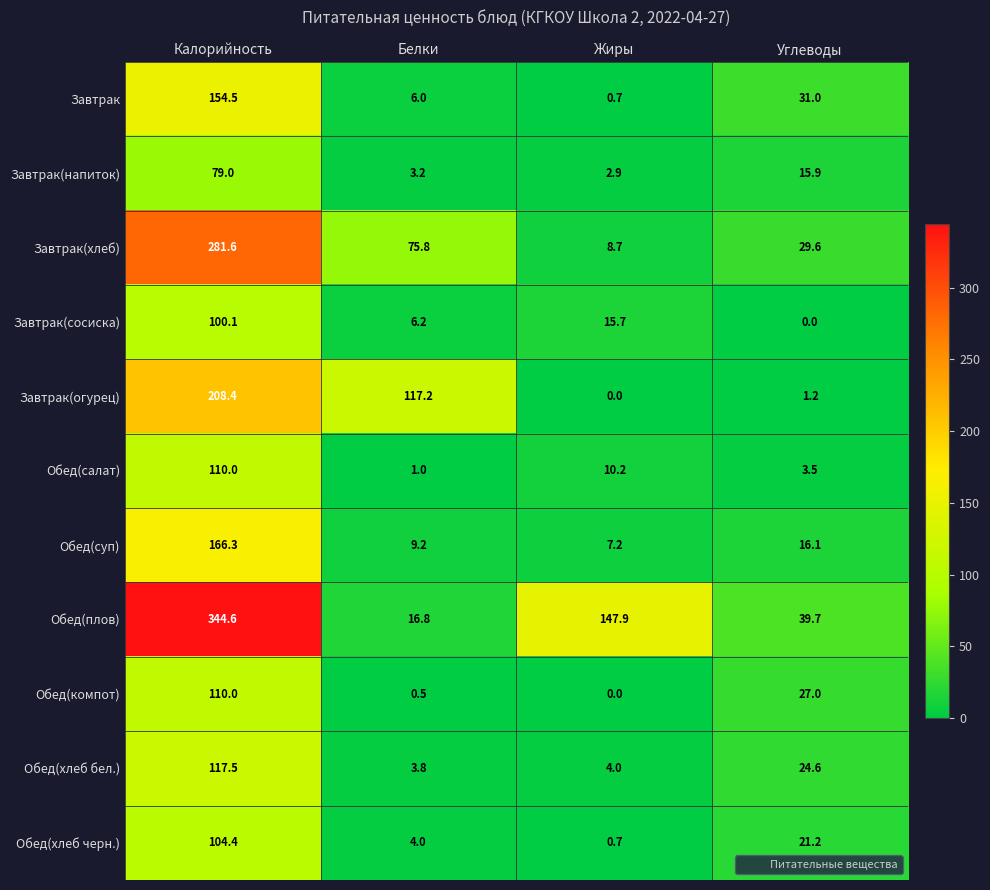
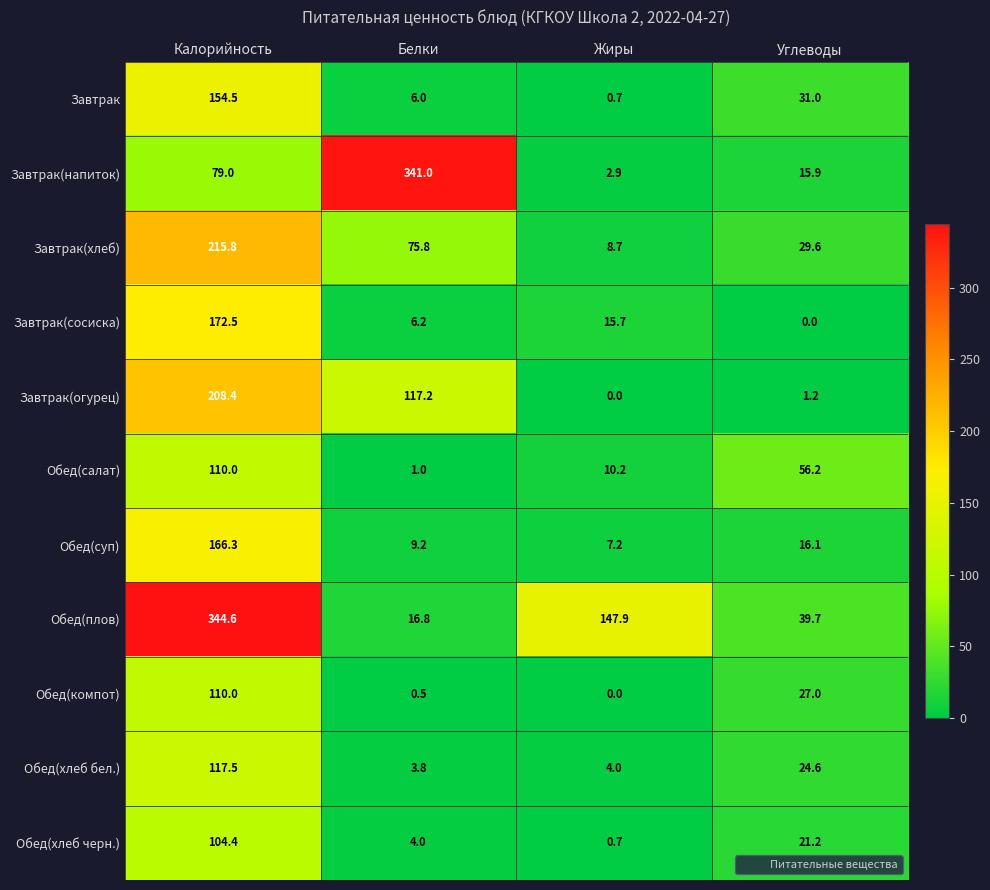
Завтрак(напиток), Белки: 3.2 -> 341.0
Завтрак(хлеб), Калорийность: 281.6 -> 215.8
Завтрак(сосиска), Калорийность: 100.1 -> 172.5
Обед(салат), Углеводы: 3.5 -> 56.2
